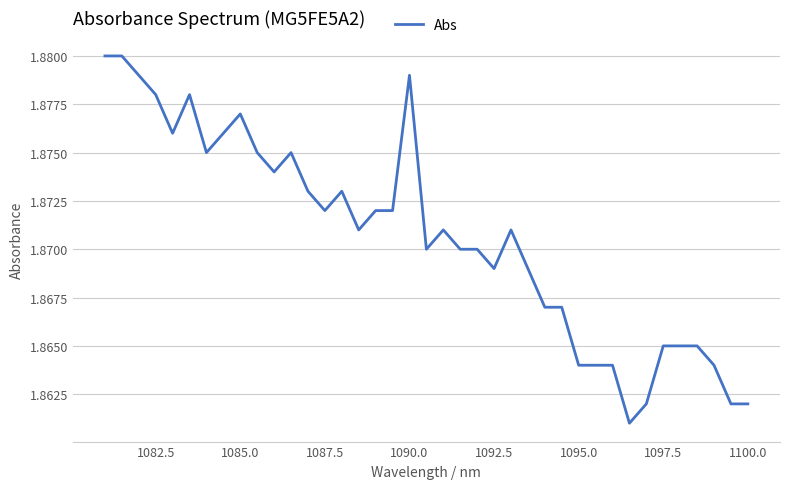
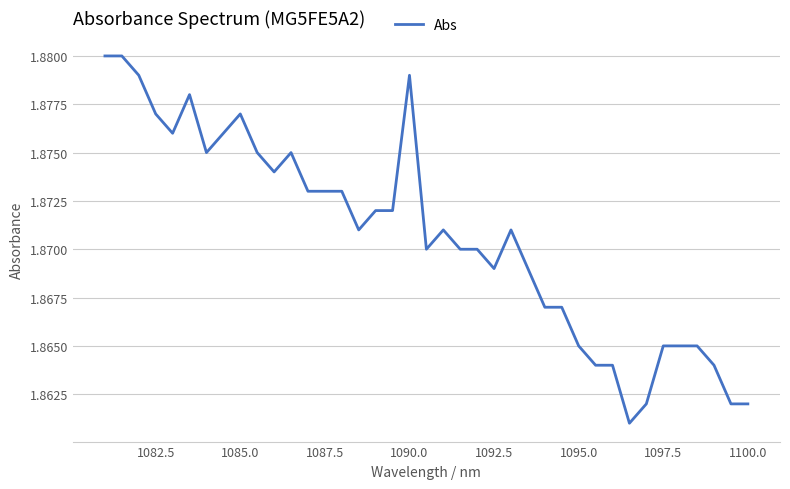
1082.5: 1.878 -> 1.877
1087.5: 1.872 -> 1.873
1095.0: 1.864 -> 1.865
